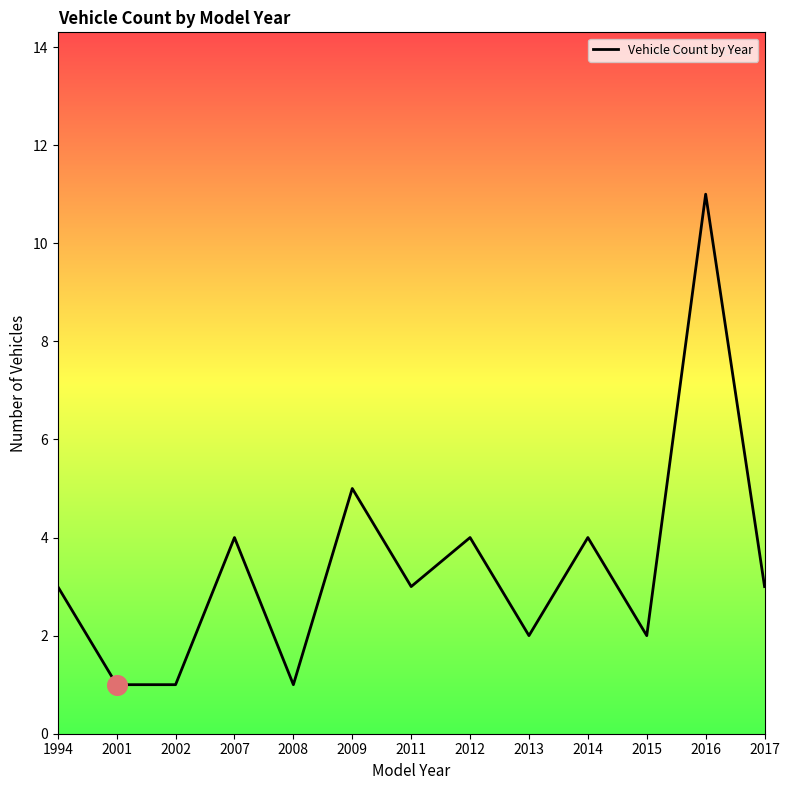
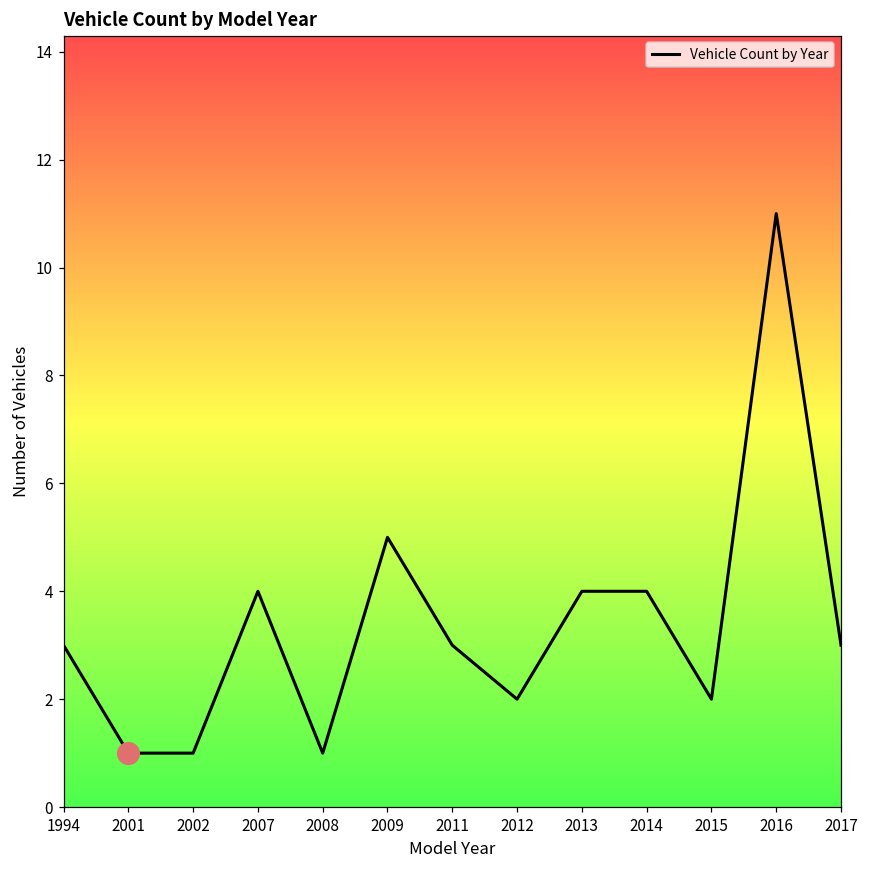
Vehicle Count by Year, 2012: 4 -> 2
Vehicle Count by Year, 2013: 2 -> 4
